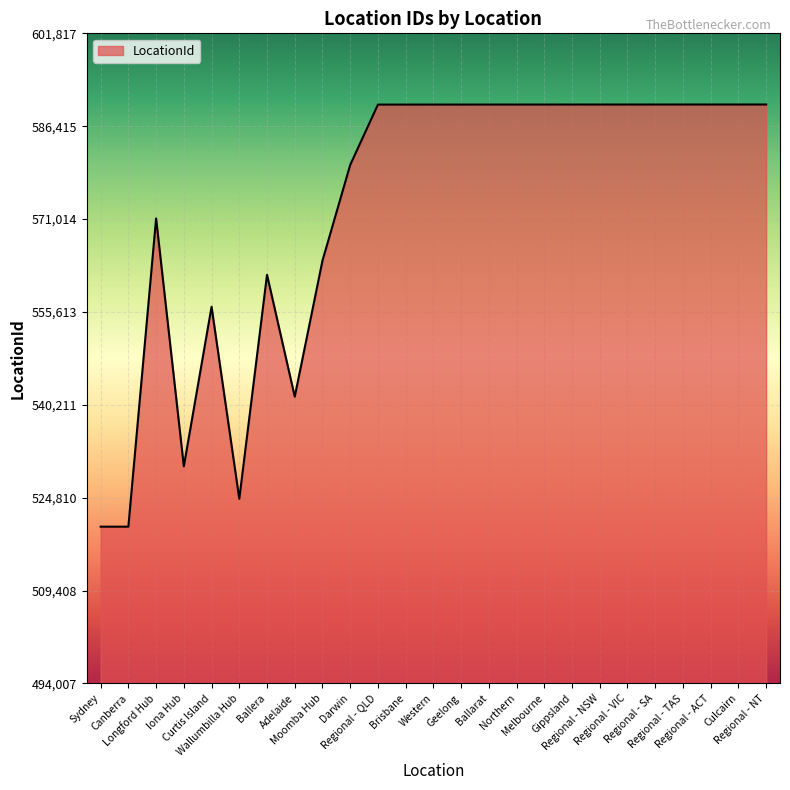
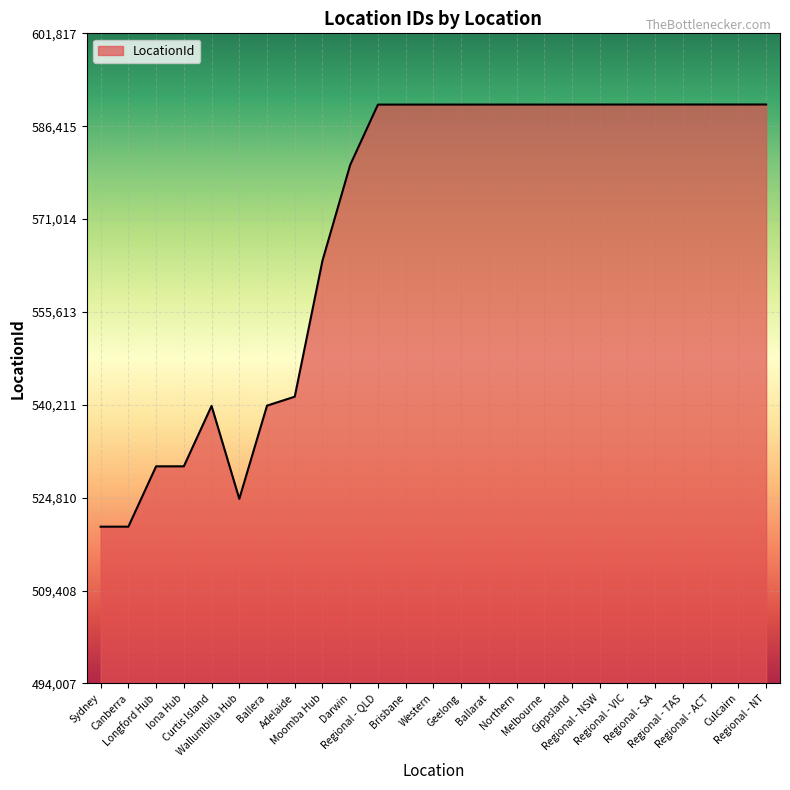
Longford Hub: 571,000 -> 530,000
Curtis Island: 556,000 -> 540,000
Ballera: 562,000 -> 540,000
